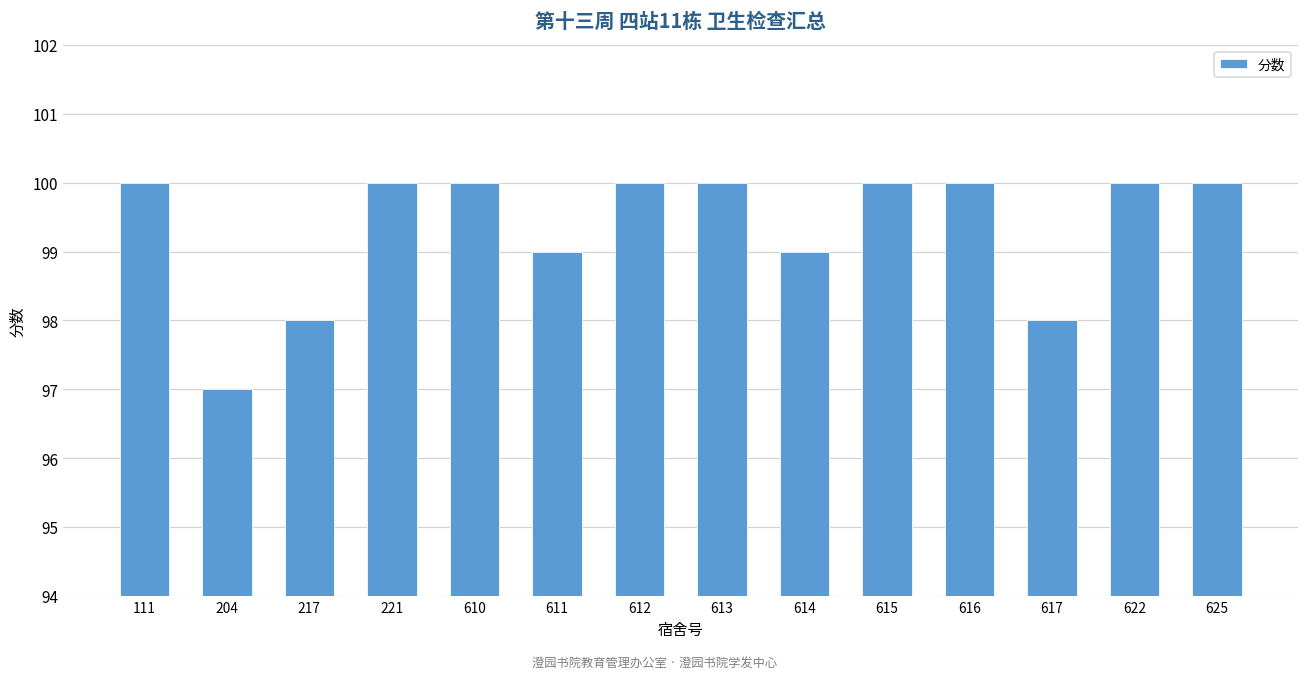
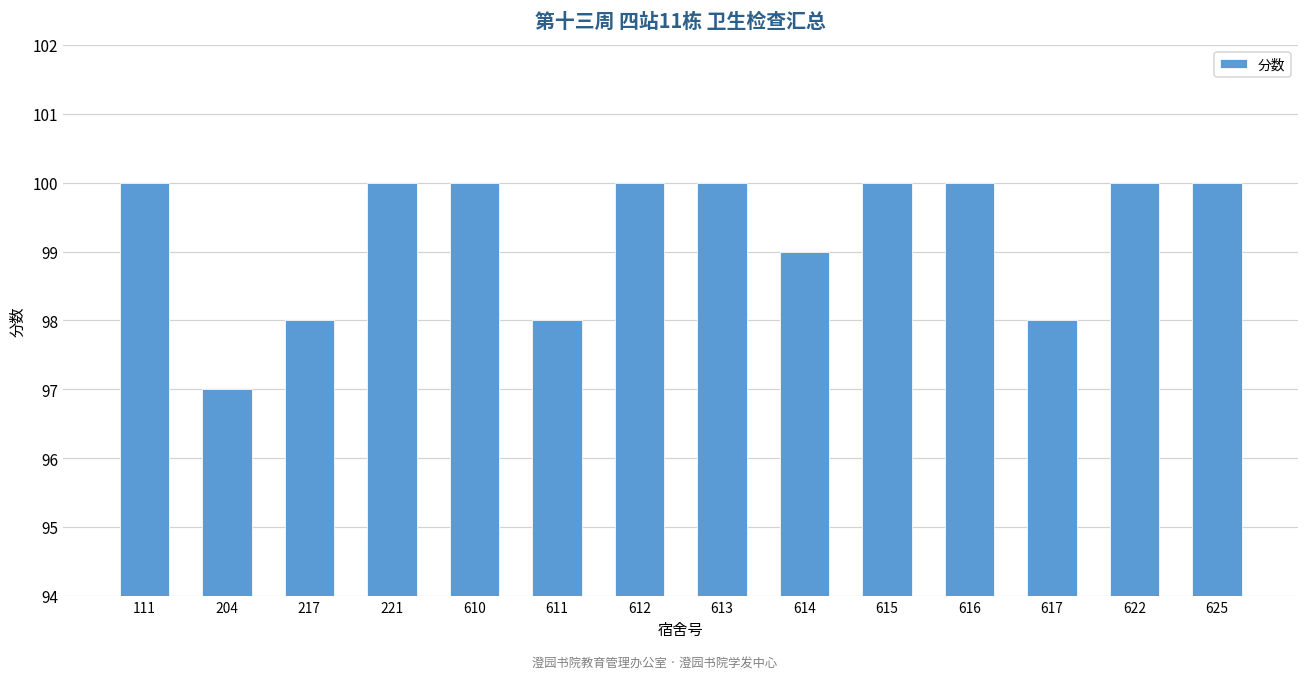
611: 99 -> 98
